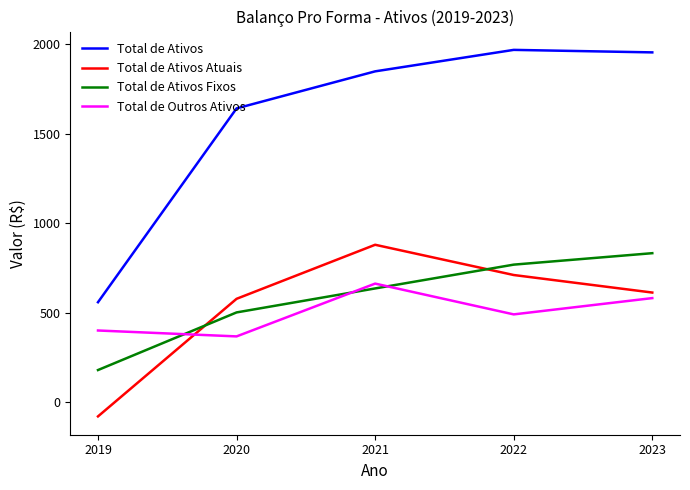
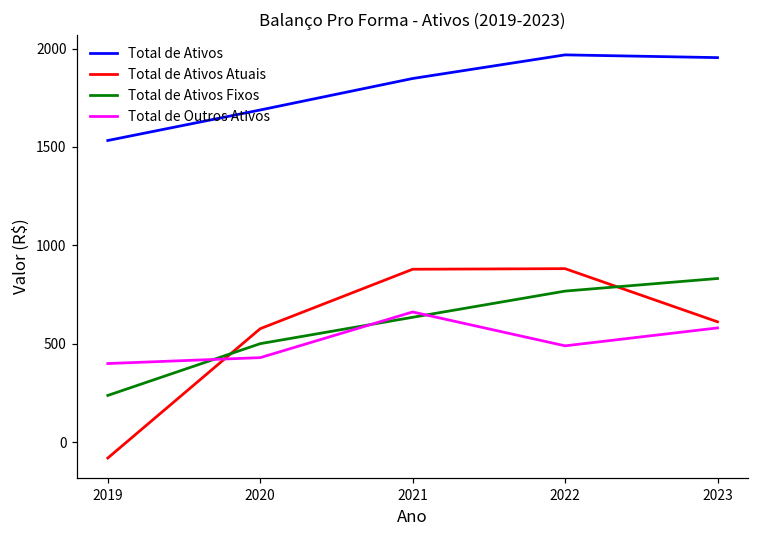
Total de Ativos, 2019: 560 -> 1530
Total de Ativos Fixos, 2019: 180 -> 240
Total de Ativos, 2020: 1640 -> 1690
Total de Outros Ativos, 2020: 370 -> 430
Total de Ativos Atuais, 2022: 710 -> 880
